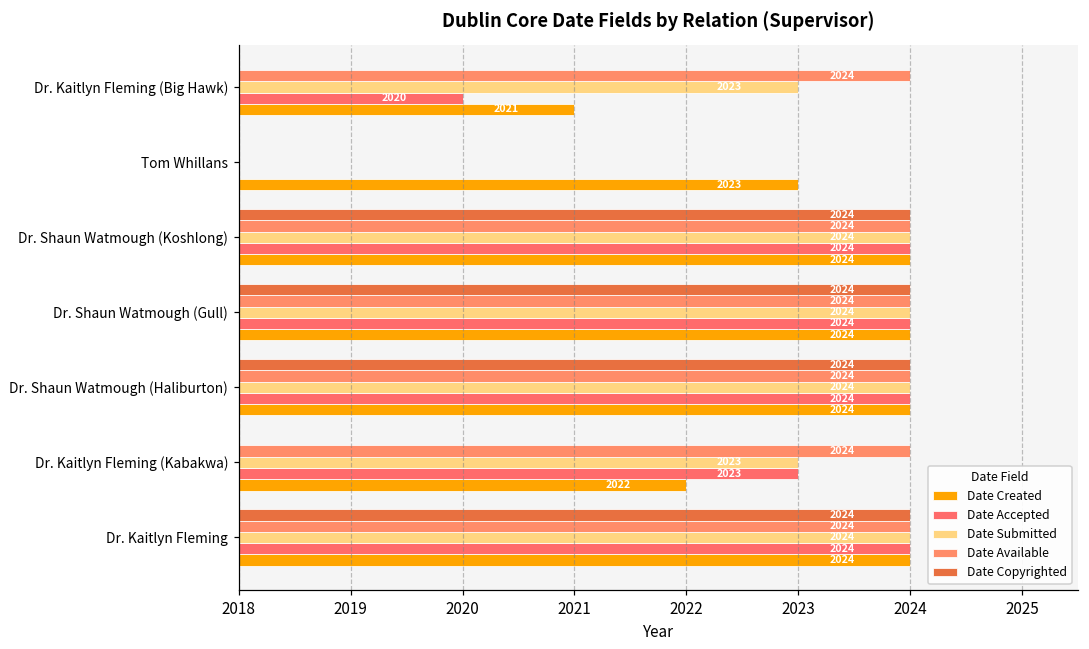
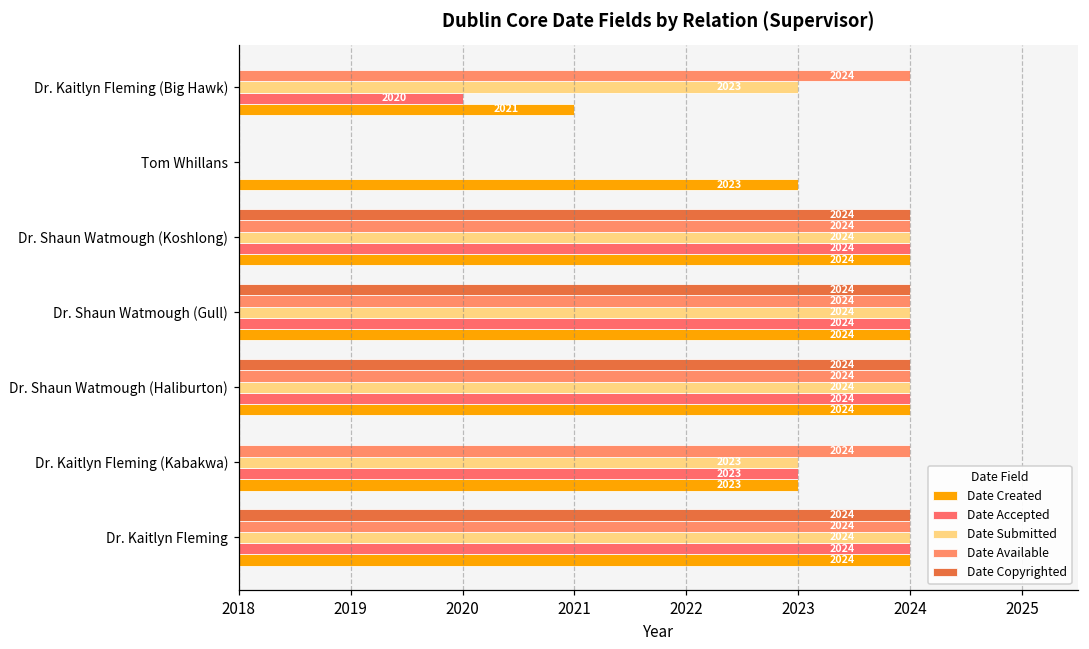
Date Created, Dr. Kaitlyn Fleming (Kabakwa): 2022 -> 2023
